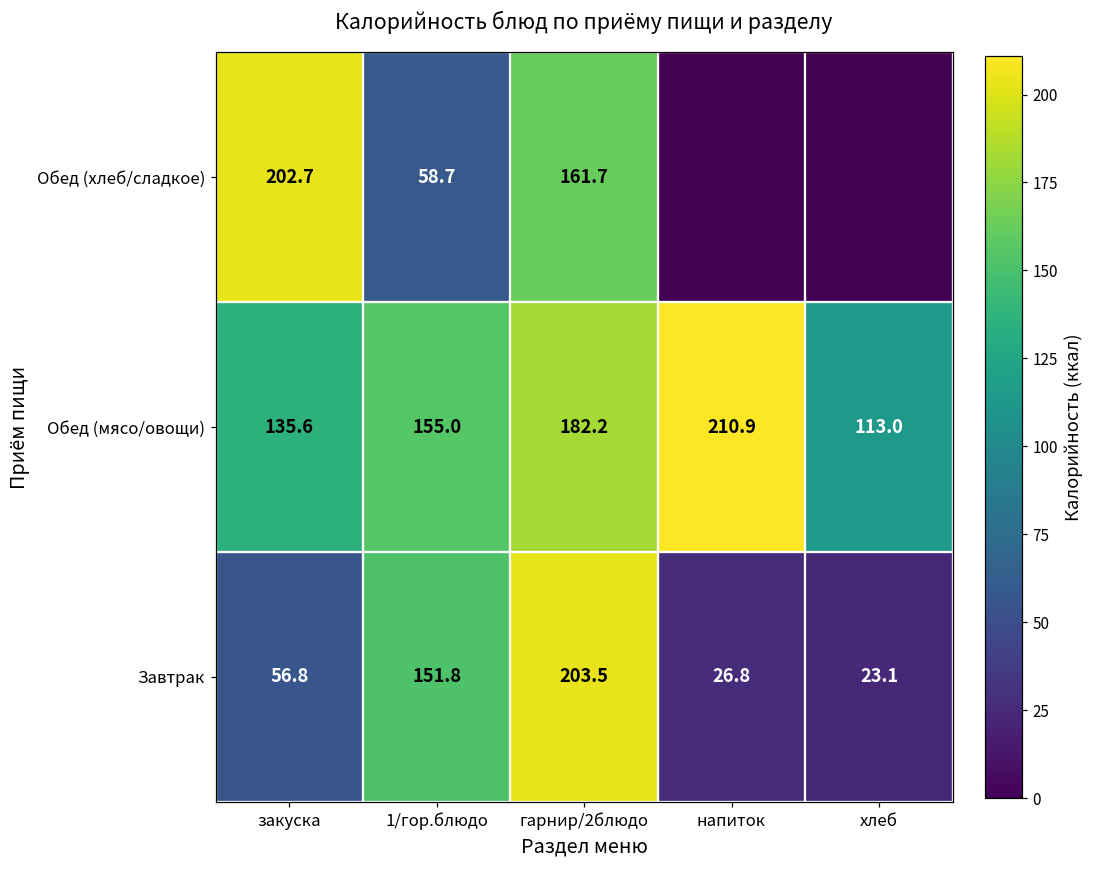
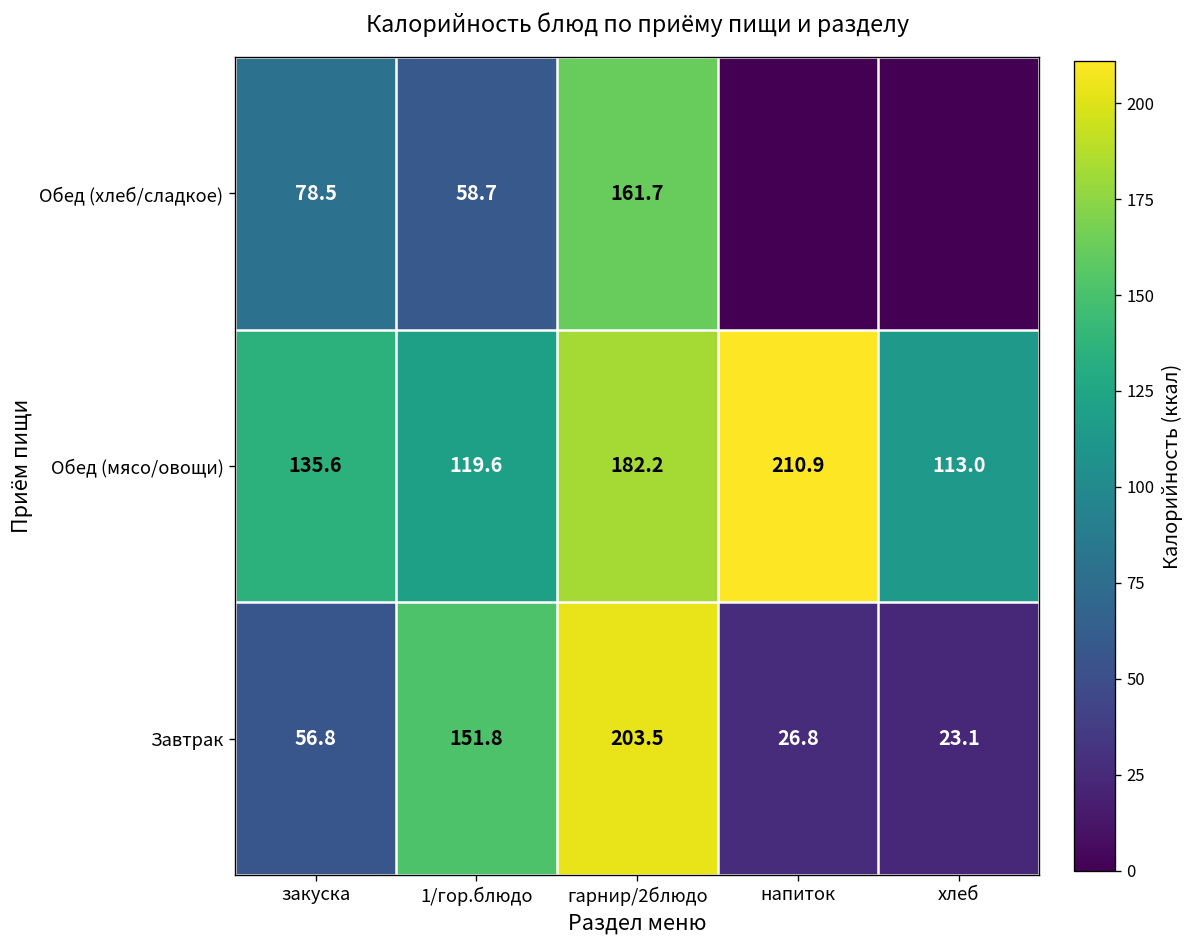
Обед (хлеб/сладкое), закуска: 202.7 -> 78.5
Обед (мясо/овощи), 1/гор.блюдо: 155.0 -> 119.6
